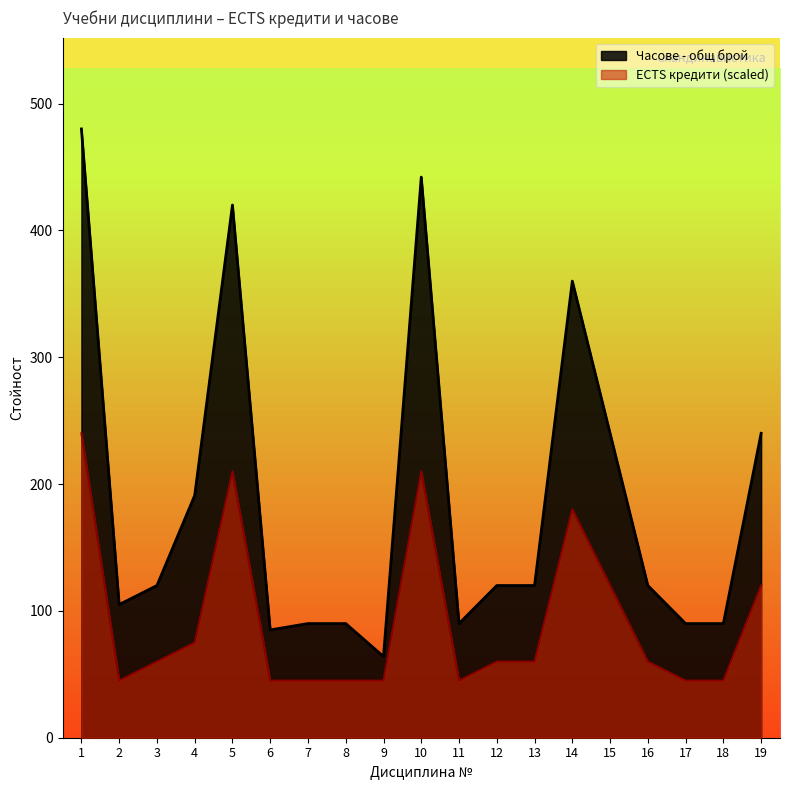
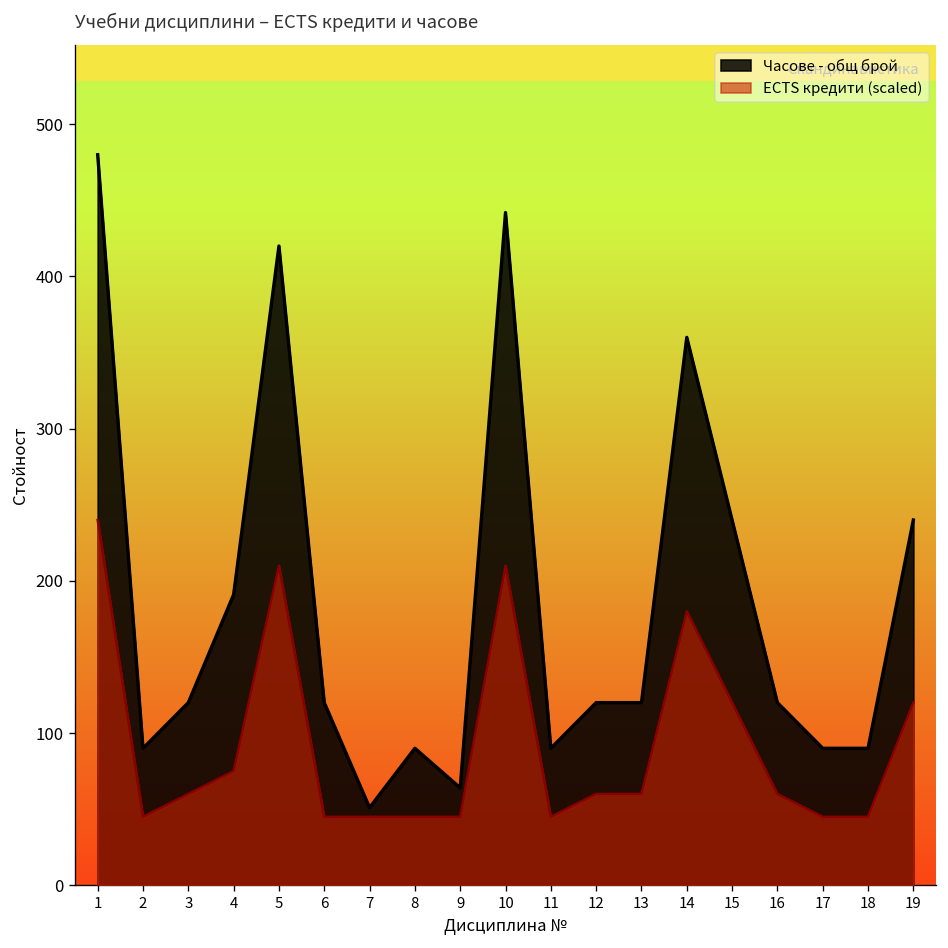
Часове - общ брой, 2: 105 -> 90
Часове - общ брой, 6: 85 -> 120
Часове - общ брой, 7: 90 -> 51
